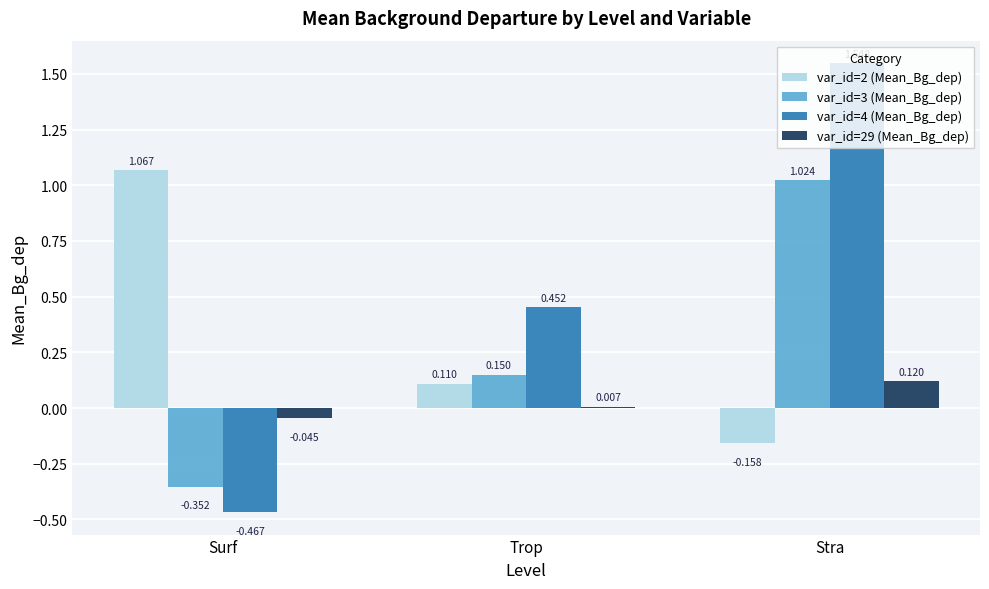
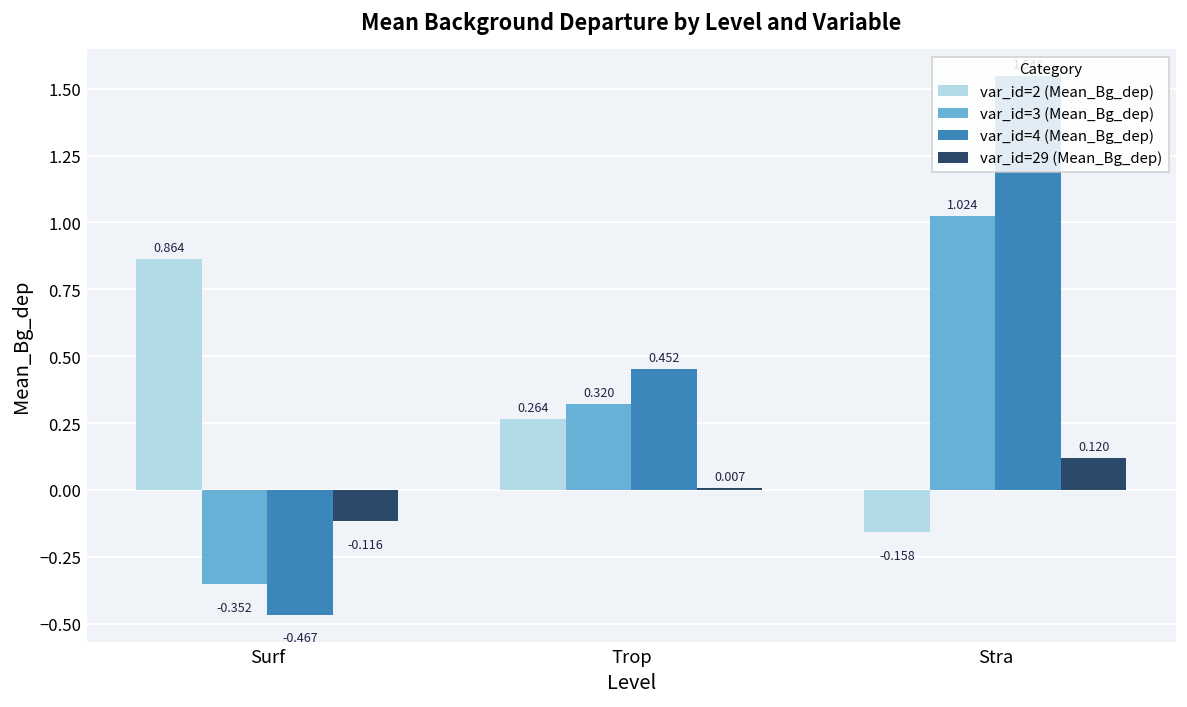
var_id=2 (Mean_Bg_dep), Surf: 1.067 -> 0.864
var_id=29 (Mean_Bg_dep), Surf: -0.045 -> -0.116
var_id=2 (Mean_Bg_dep), Trop: 0.110 -> 0.264
var_id=3 (Mean_Bg_dep), Trop: 0.150 -> 0.320
